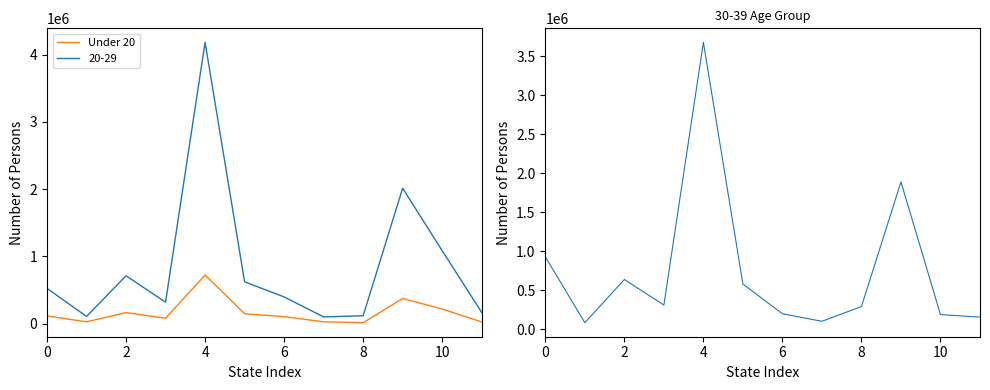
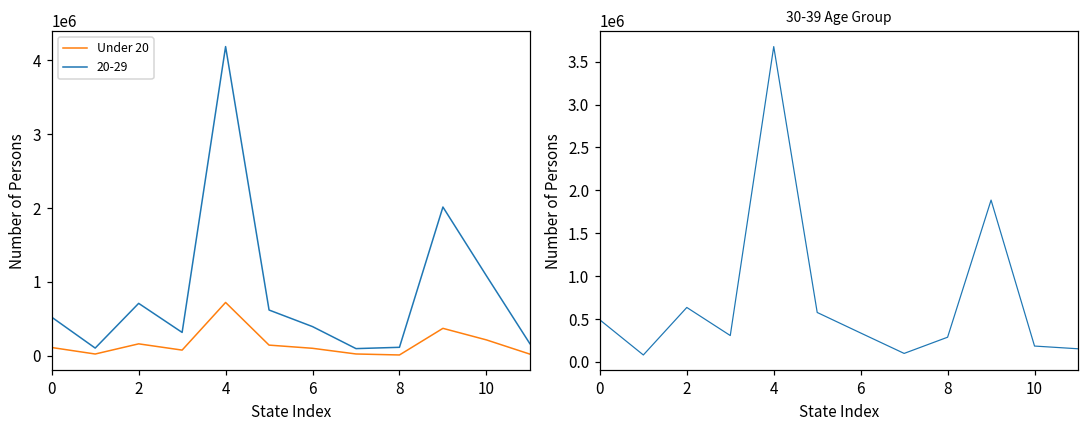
30-39 Age Group, 0: 900000 -> 500000
30-39 Age Group, 6: 200000 -> 300000
